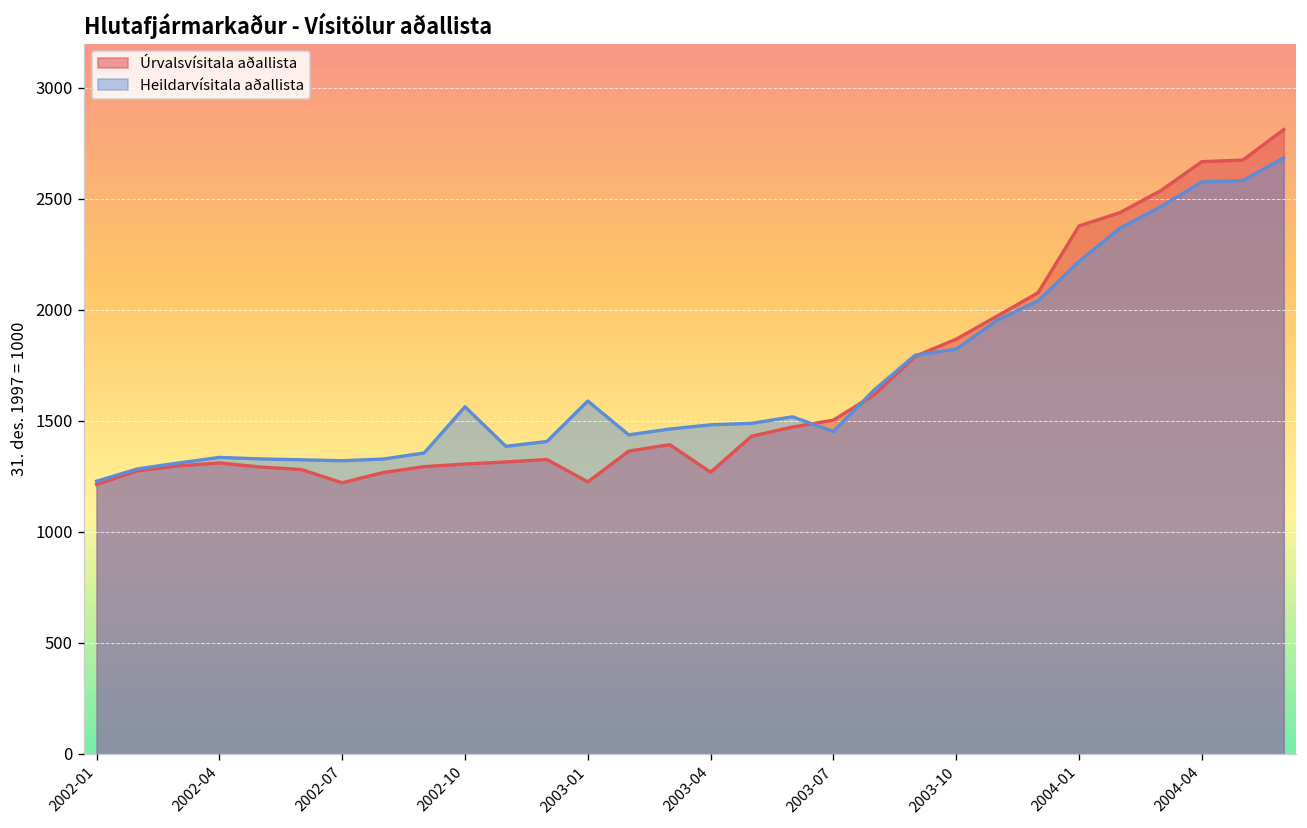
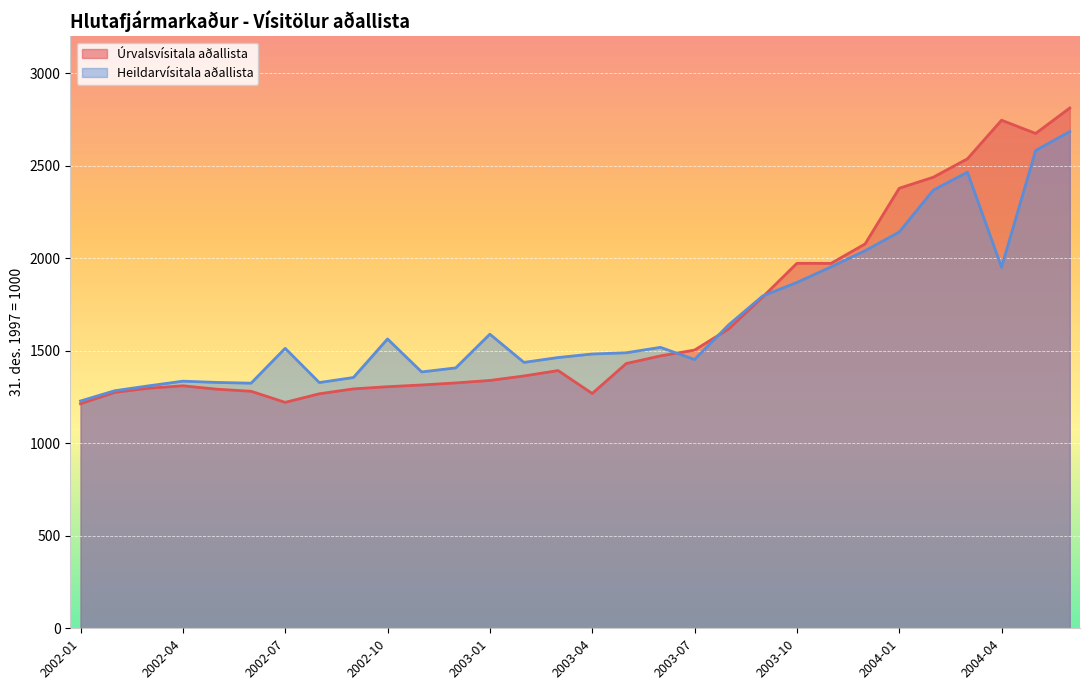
Heildarvísitala aðallista, 2002-07: 1320 -> 1510
Úrvalsvísitala aðallista, 2003-01: 1230 -> 1340
Úrvalsvísitala aðallista, 2003-10: 1870 -> 1970
Heildarvísitala aðallista, 2003-10: 1820 -> 1870
Heildarvísitala aðallista, 2004-01: 2220 -> 2140
Úrvalsvísitala aðallista, 2004-04: 2670 -> 2750
Heildarvísitala aðallista, 2004-04: 2580 -> 1950
